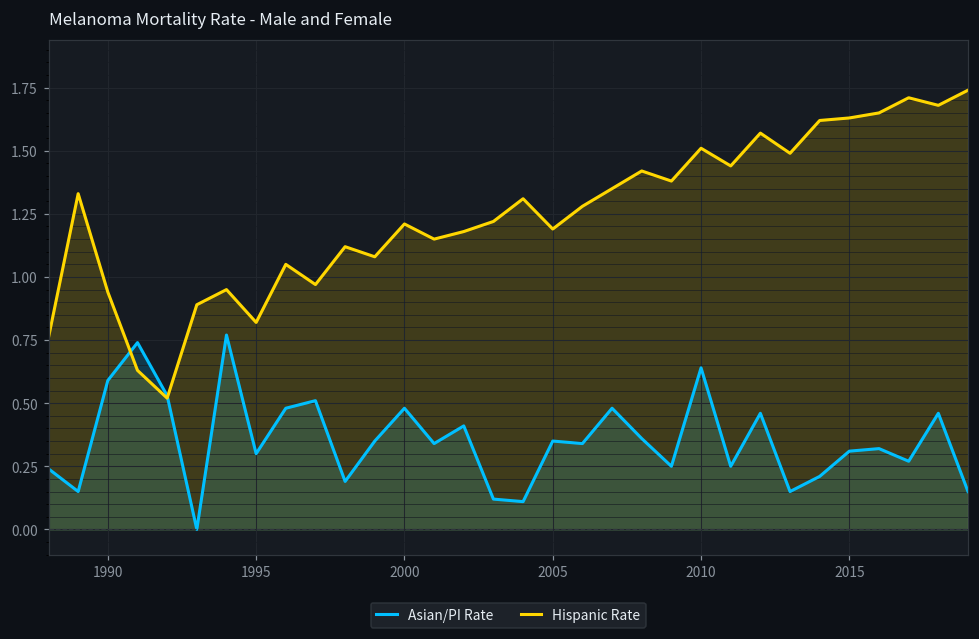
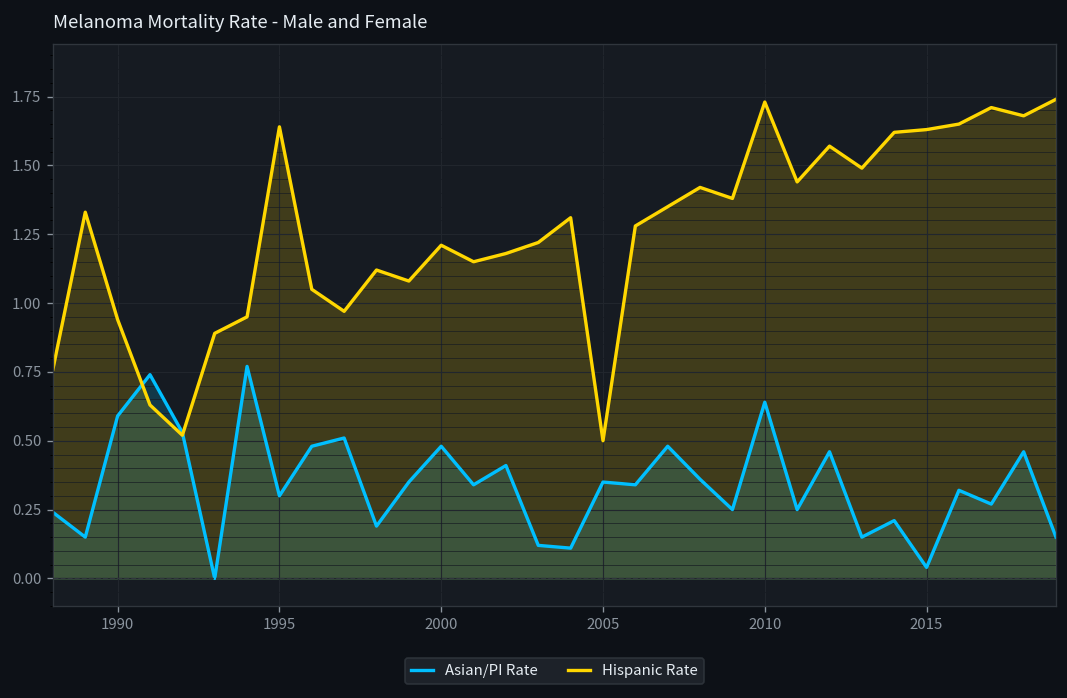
Hispanic Rate, 1995: 0.82 -> 1.64
Hispanic Rate, 2005: 1.19 -> 0.50
Hispanic Rate, 2010: 1.51 -> 1.73
Asian/PI Rate, 2015: 0.31 -> 0.04
